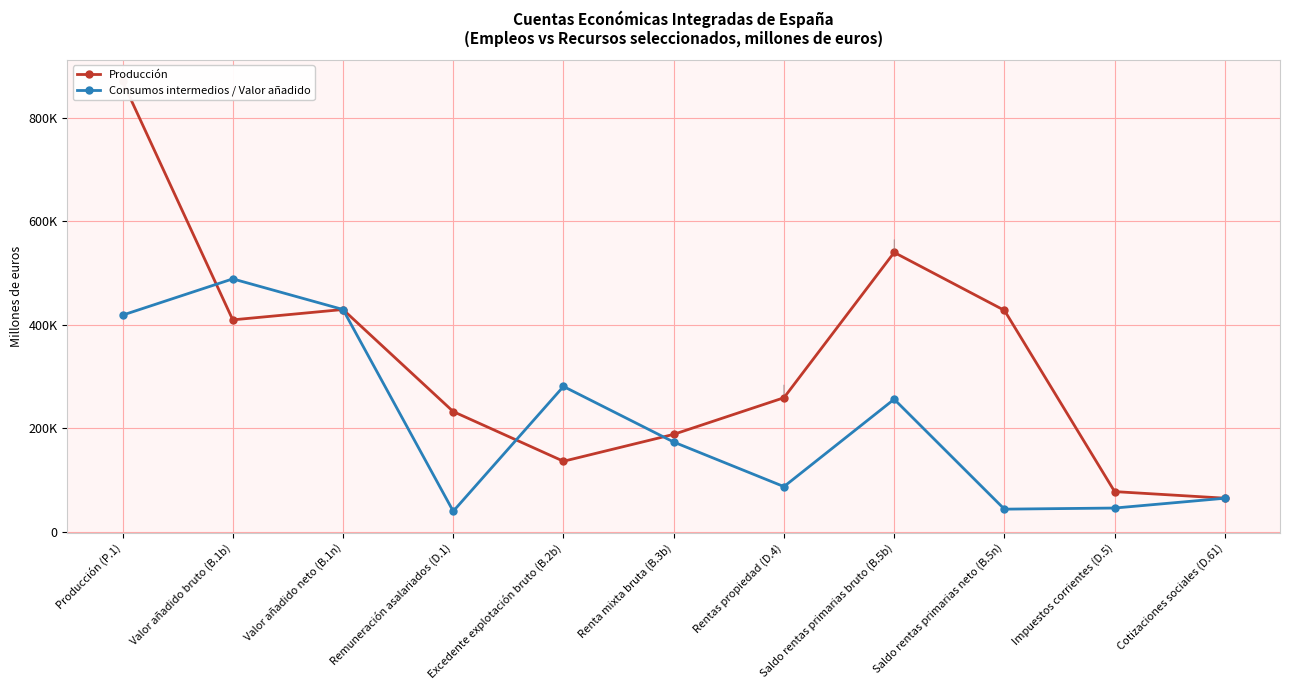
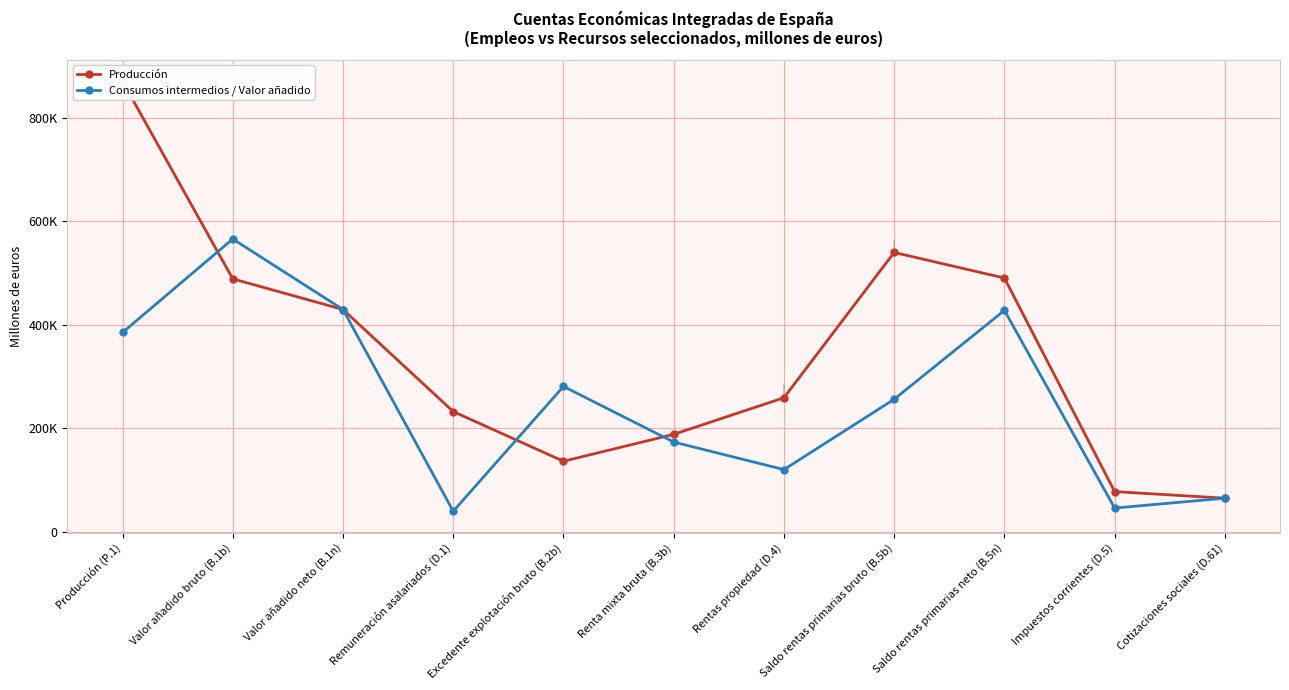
Consumos intermedios / Valor añadido, Producción (P.1): 420000 -> 390000
Producción, Valor añadido bruto (B.1b): 410000 -> 490000
Consumos intermedios / Valor añadido, Valor añadido bruto (B.1b): 490000 -> 570000
Consumos intermedios / Valor añadido, Rentas propiedad (D.4): 90000 -> 120000
Producción, Saldo rentas primarias neto (B.5n): 430000 -> 490000
Consumos intermedios / Valor añadido, Saldo rentas primarias neto (B.5n): 40000 -> 430000
